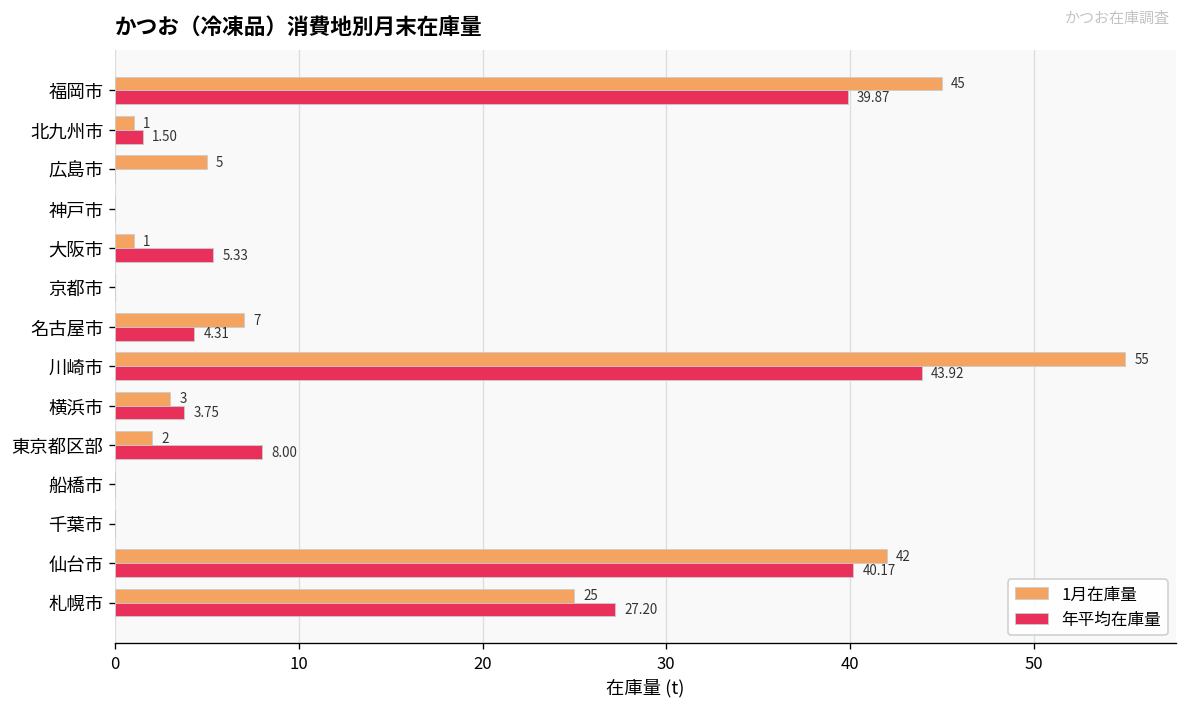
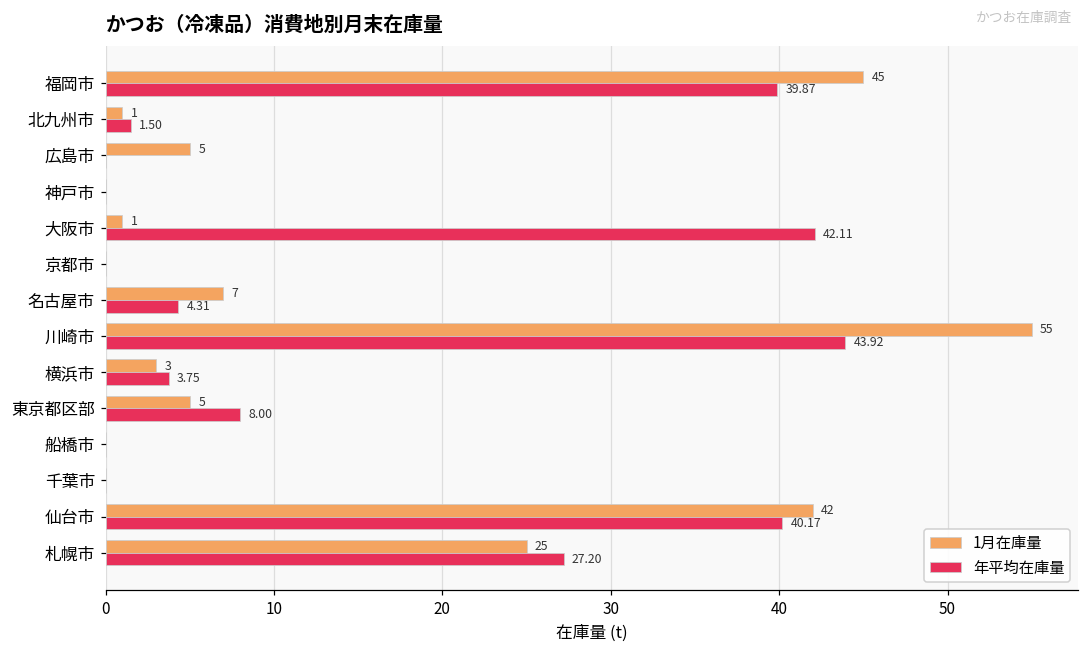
年平均在庫量, 大阪市: 5.33 -> 42.11
1月在庫量, 東京都区部: 2 -> 5
